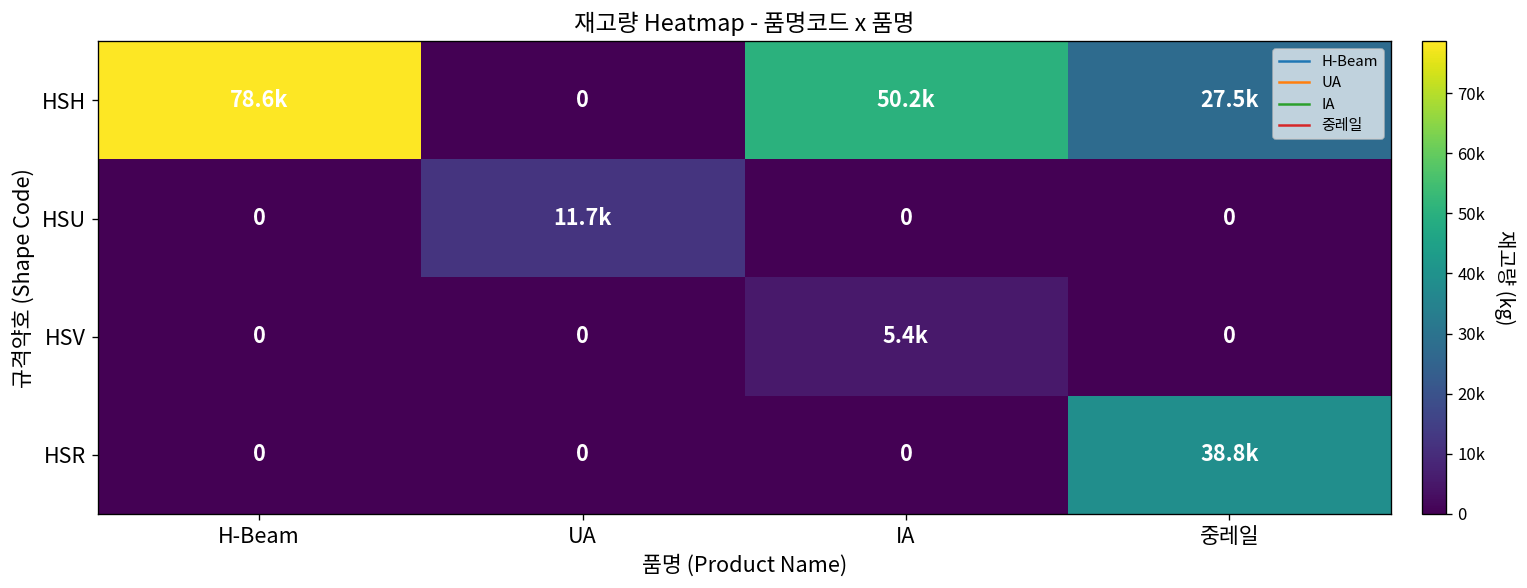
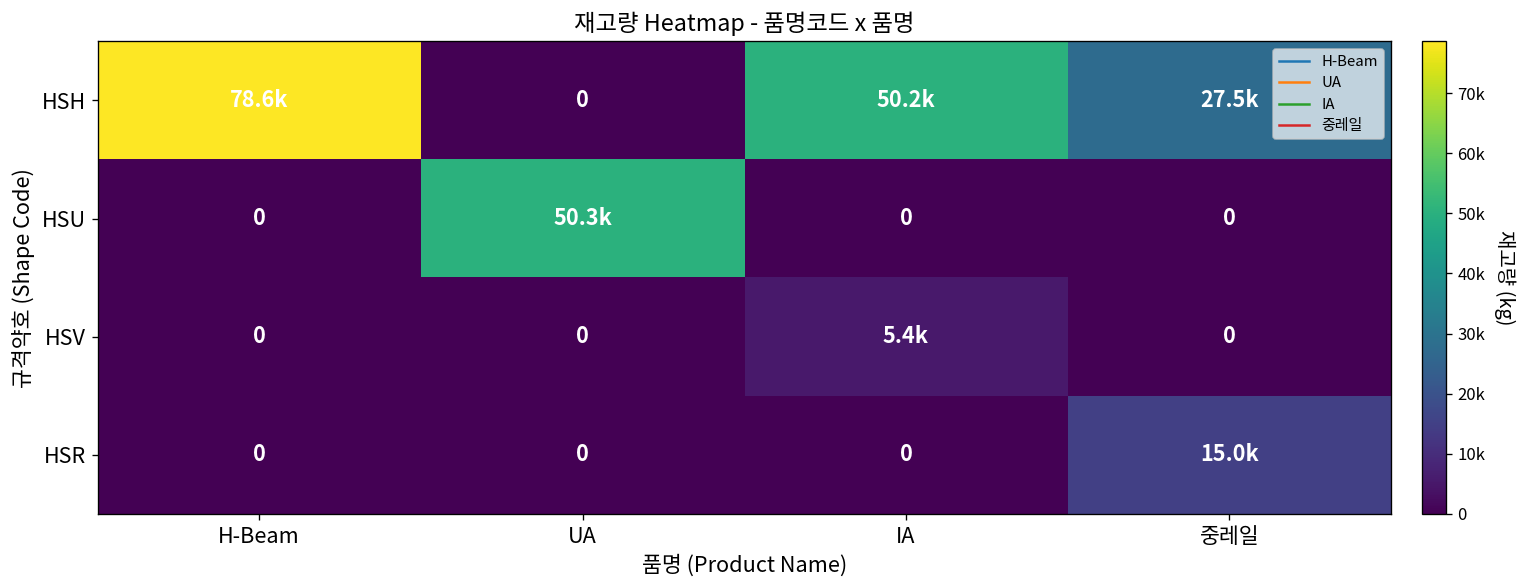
HSU, UA: 11.7k -> 50.3k
HSR, 중레일: 38.8k -> 15.0k
